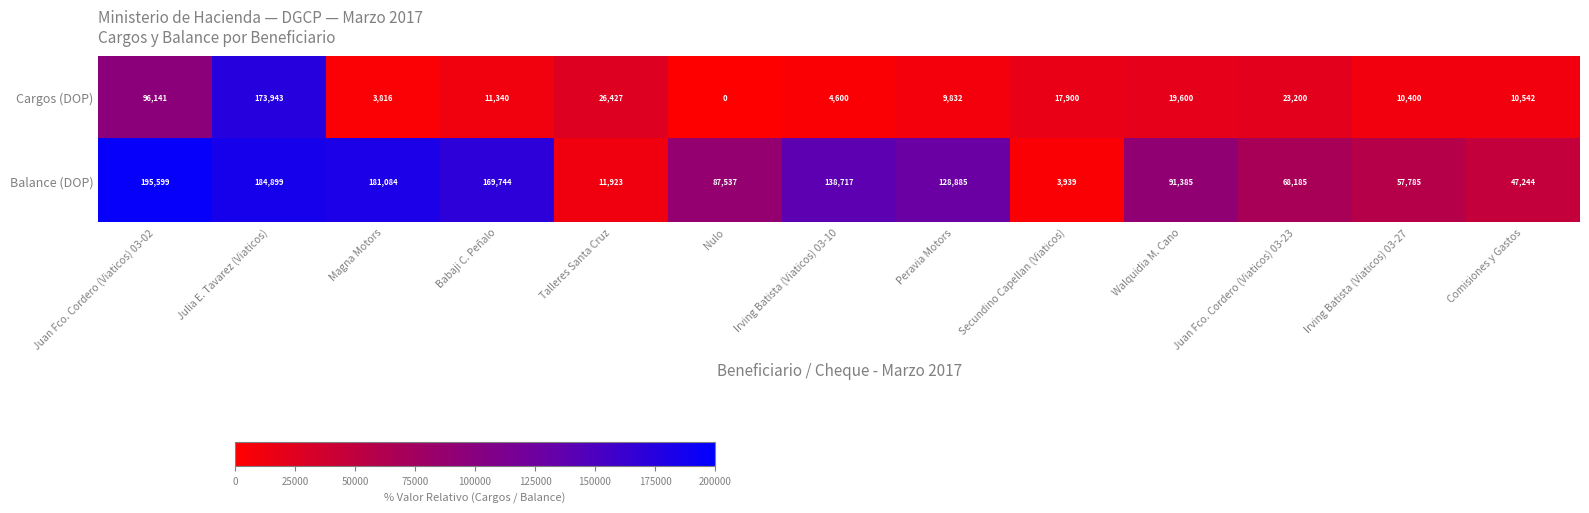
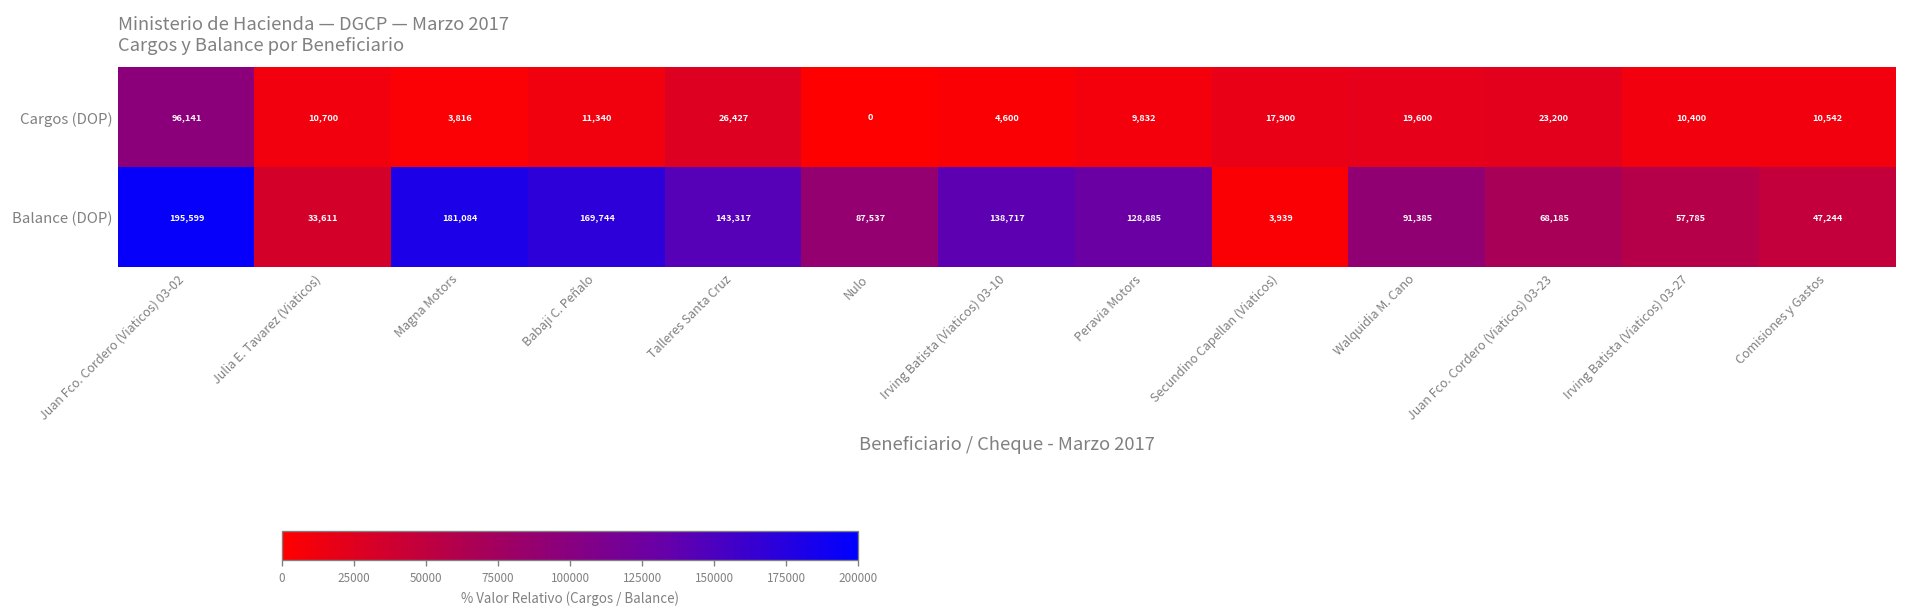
Cargos (DOP), Julia E. Tavarez (Viaticos): 173,943 -> 10,700
Balance (DOP), Julia E. Tavarez (Viaticos): 184,899 -> 33,611
Balance (DOP), Talleres Santa Cruz: 11,923 -> 143,317
